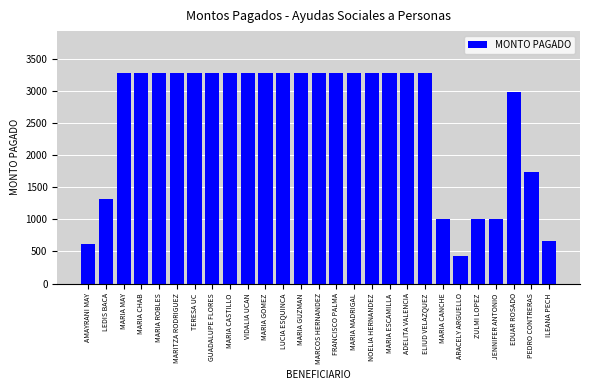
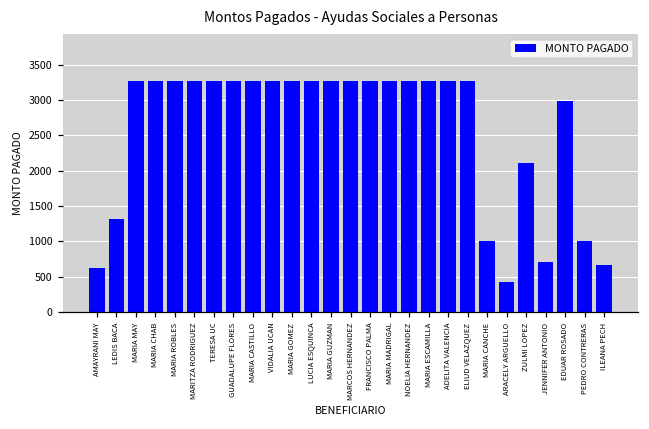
ZULMI LOPEZ: 1000 -> 2100
JENNIFER ANTONIO: 1000 -> 700
PEDRO CONTRERAS: 1700 -> 1000
